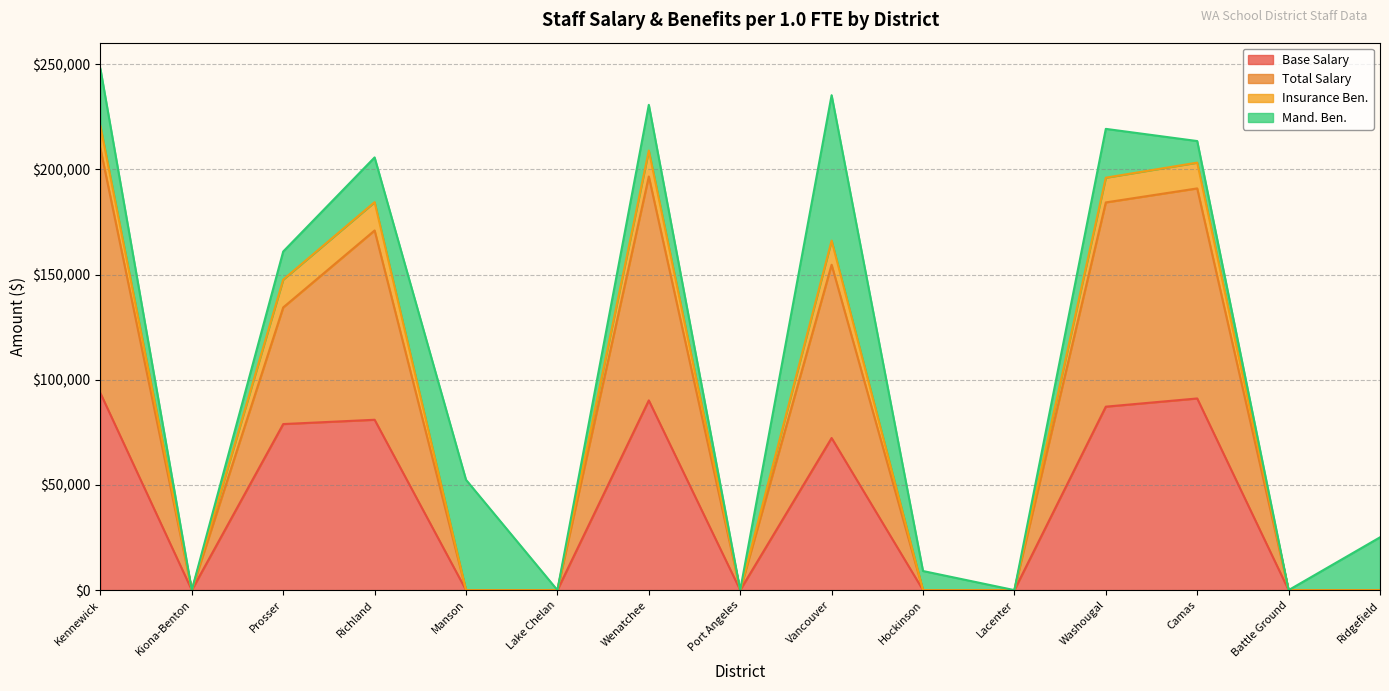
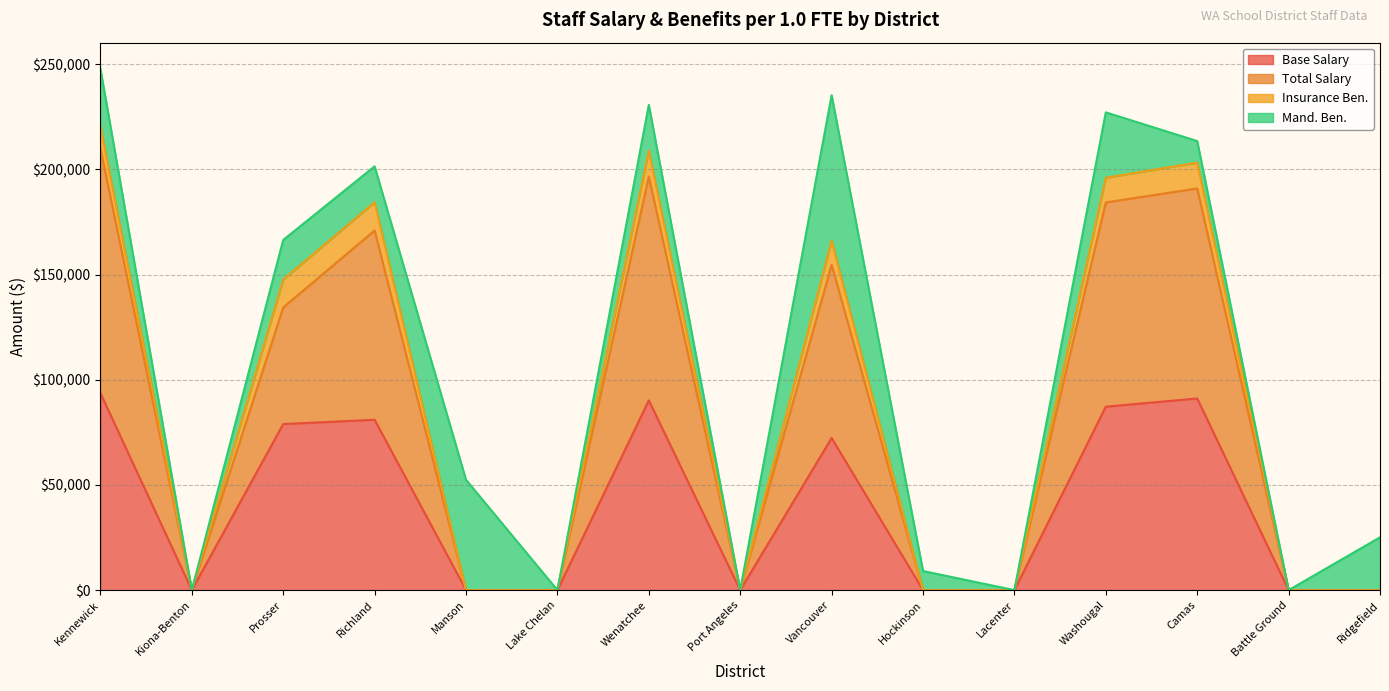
Mand. Ben., Prosser: $13,000 -> $19,000
Mand. Ben., Richland: $21,000 -> $17,000
Mand. Ben., Washougal: $23,000 -> $31,000
